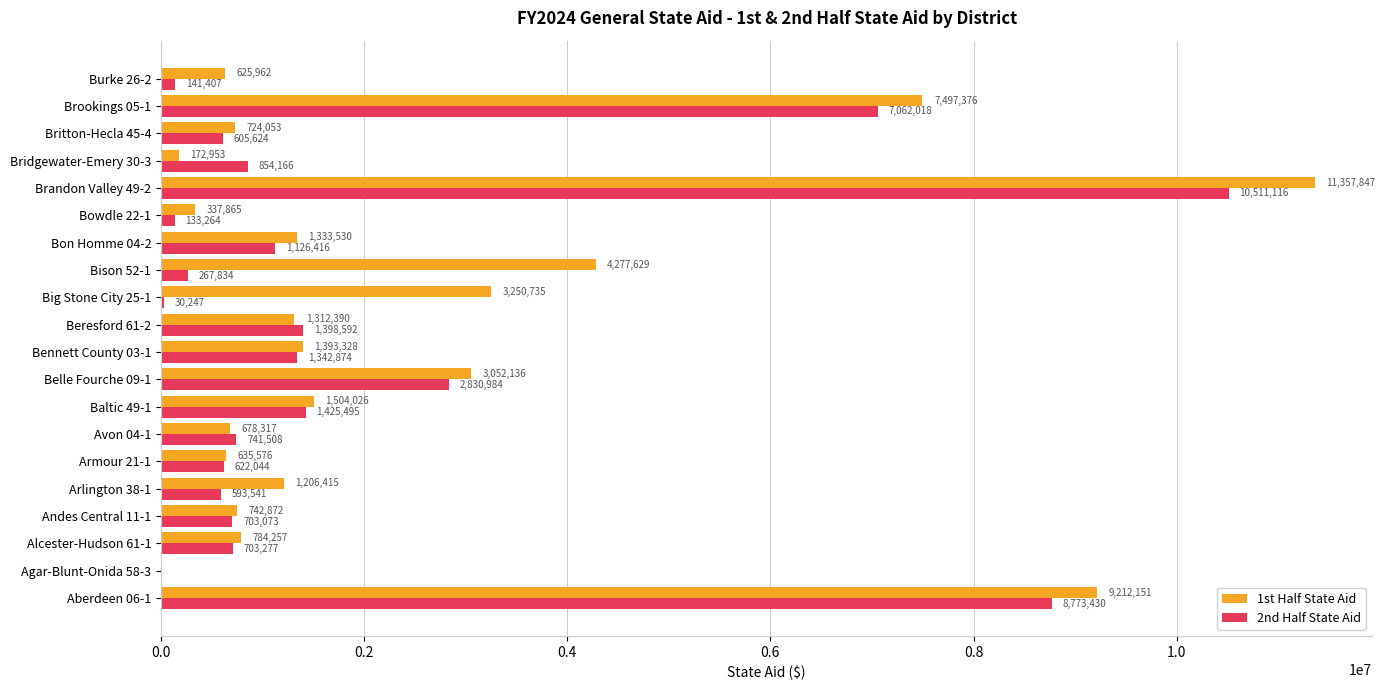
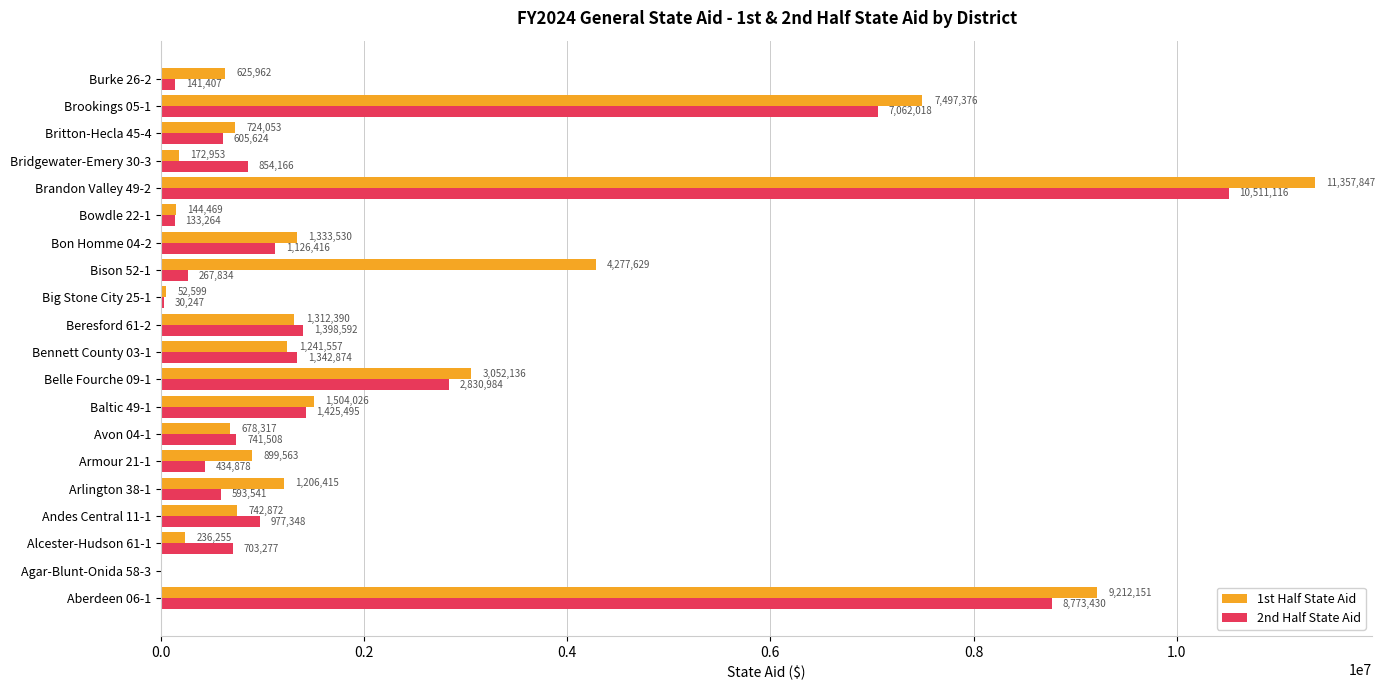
1st Half State Aid, Bowdle 22-1: 337,865 -> 144,469
1st Half State Aid, Big Stone City 25-1: 3,250,735 -> 52,599
1st Half State Aid, Bennett County 03-1: 1,393,328 -> 1,241,557
1st Half State Aid, Armour 21-1: 635,576 -> 899,563
2nd Half State Aid, Armour 21-1: 622,044 -> 434,878
2nd Half State Aid, Andes Central 11-1: 703,073 -> 977,348
1st Half State Aid, Alcester-Hudson 61-1: 784,257 -> 236,255
